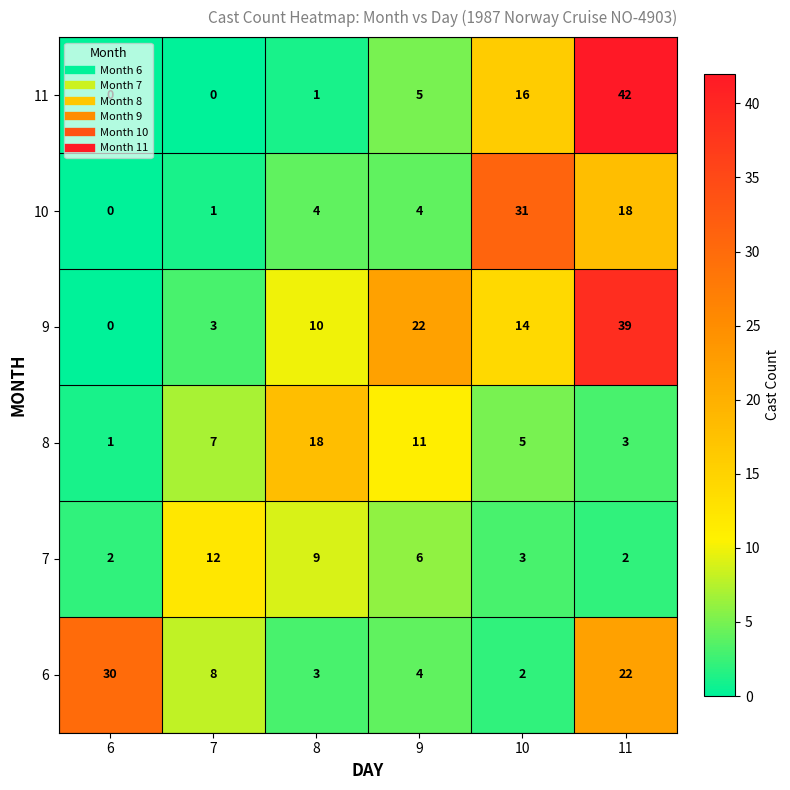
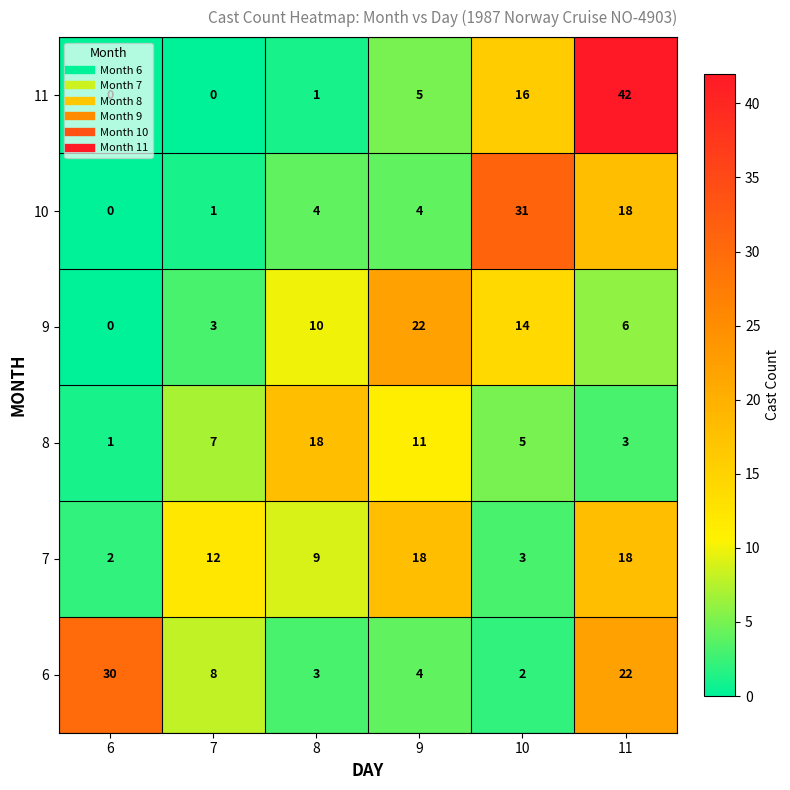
9, 11: 39 -> 6
7, 9: 6 -> 18
7, 11: 2 -> 18
